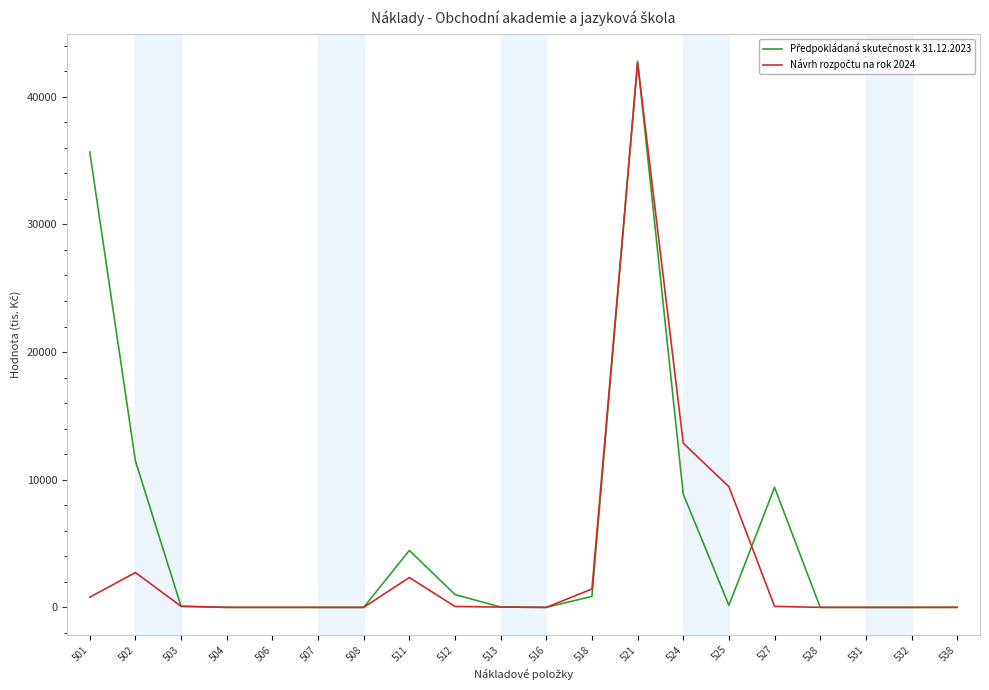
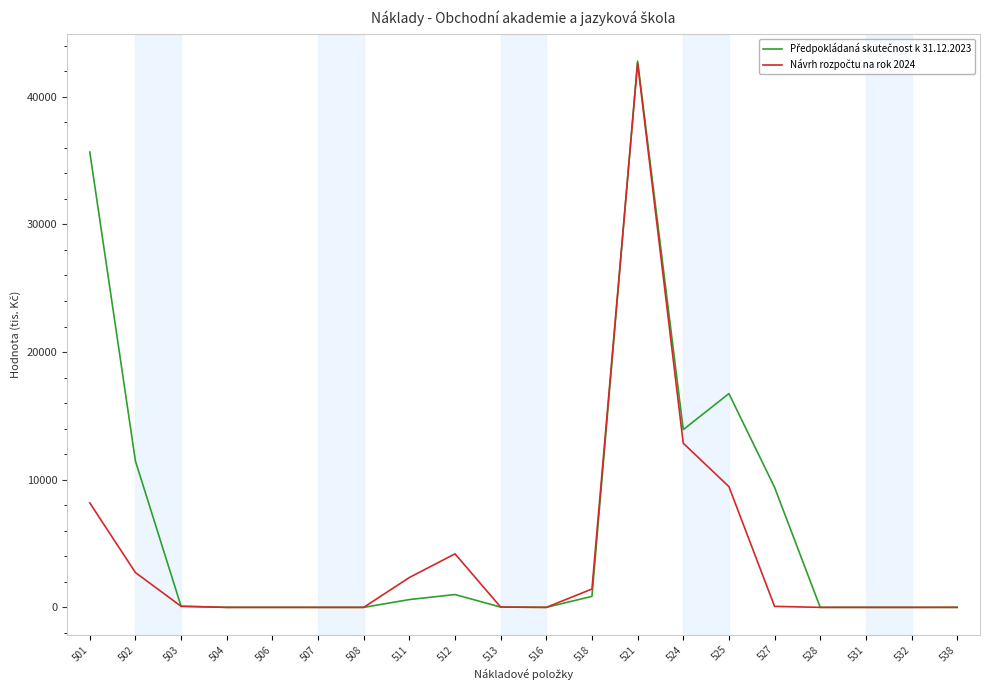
Návrh rozpočtu na rok 2024, 501: 800 -> 8200
Předpokládaná skutečnost k 31.12.2023, 511: 4500 -> 600
Návrh rozpočtu na rok 2024, 512: 100 -> 4200
Předpokládaná skutečnost k 31.12.2023, 524: 8900 -> 13900
Předpokládaná skutečnost k 31.12.2023, 525: 200 -> 16700
